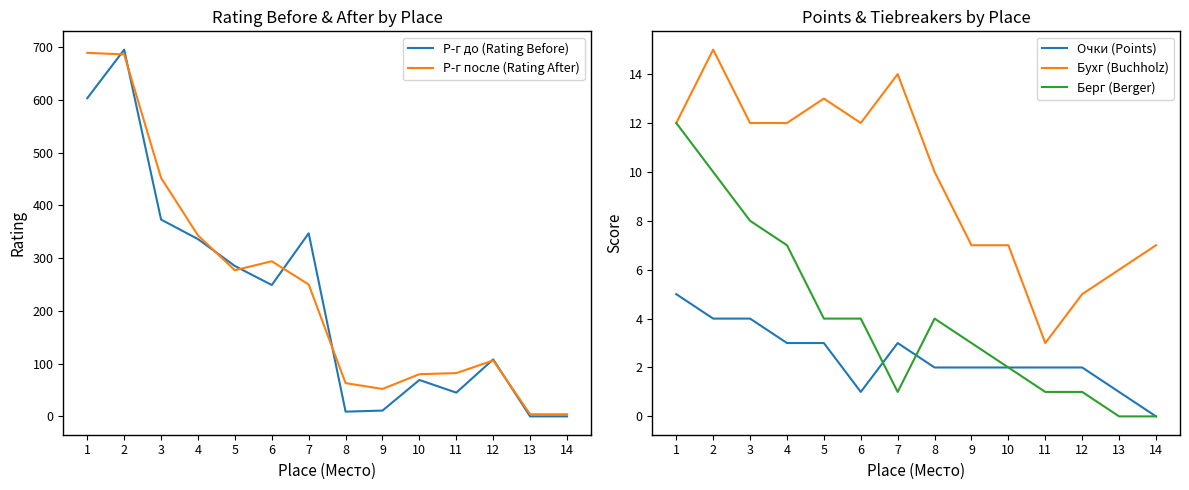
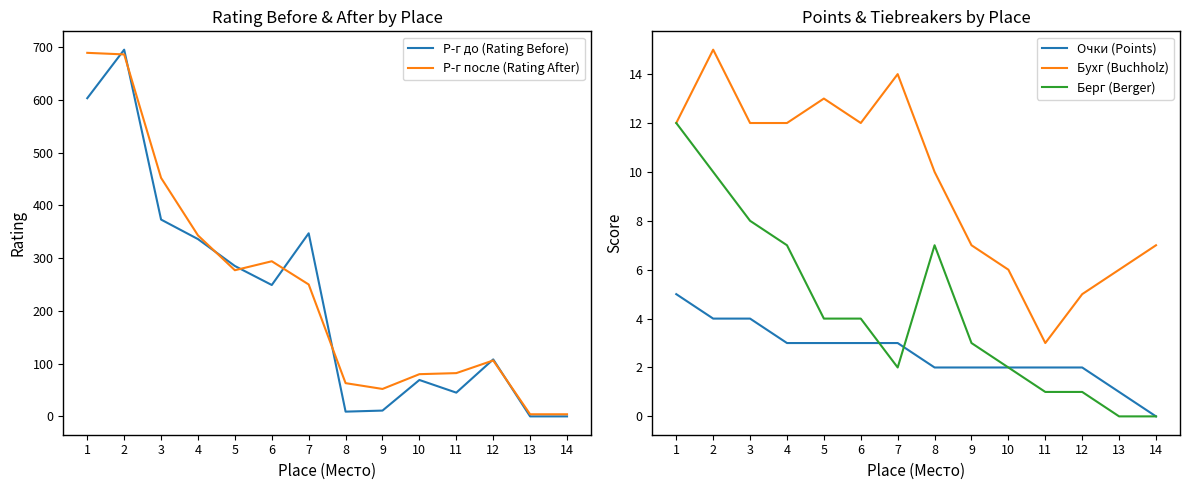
Points & Tiebreakers by Place, Очки (Points), 6: 1 -> 3
Points & Tiebreakers by Place, Берг (Berger), 7: 1 -> 2
Points & Tiebreakers by Place, Берг (Berger), 8: 4 -> 7
Points & Tiebreakers by Place, Бухг (Buchholz), 10: 7 -> 6
